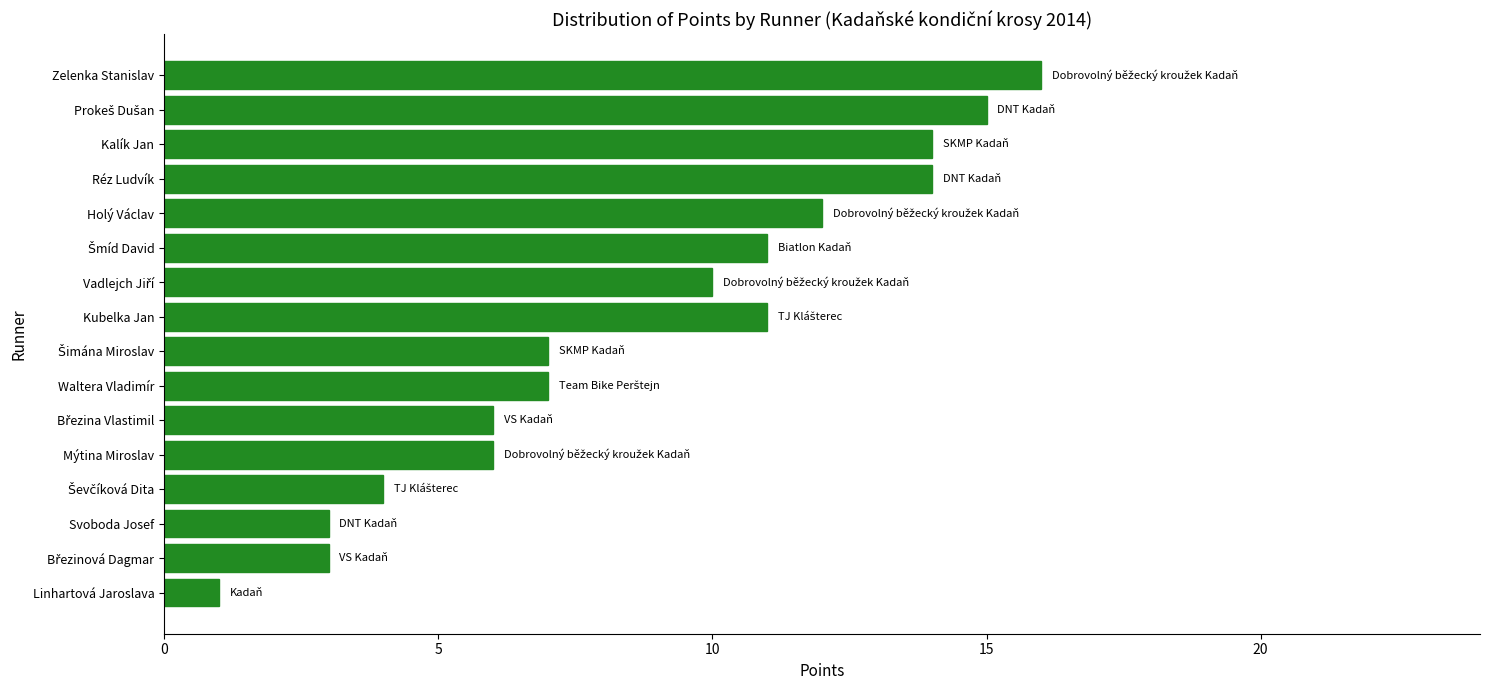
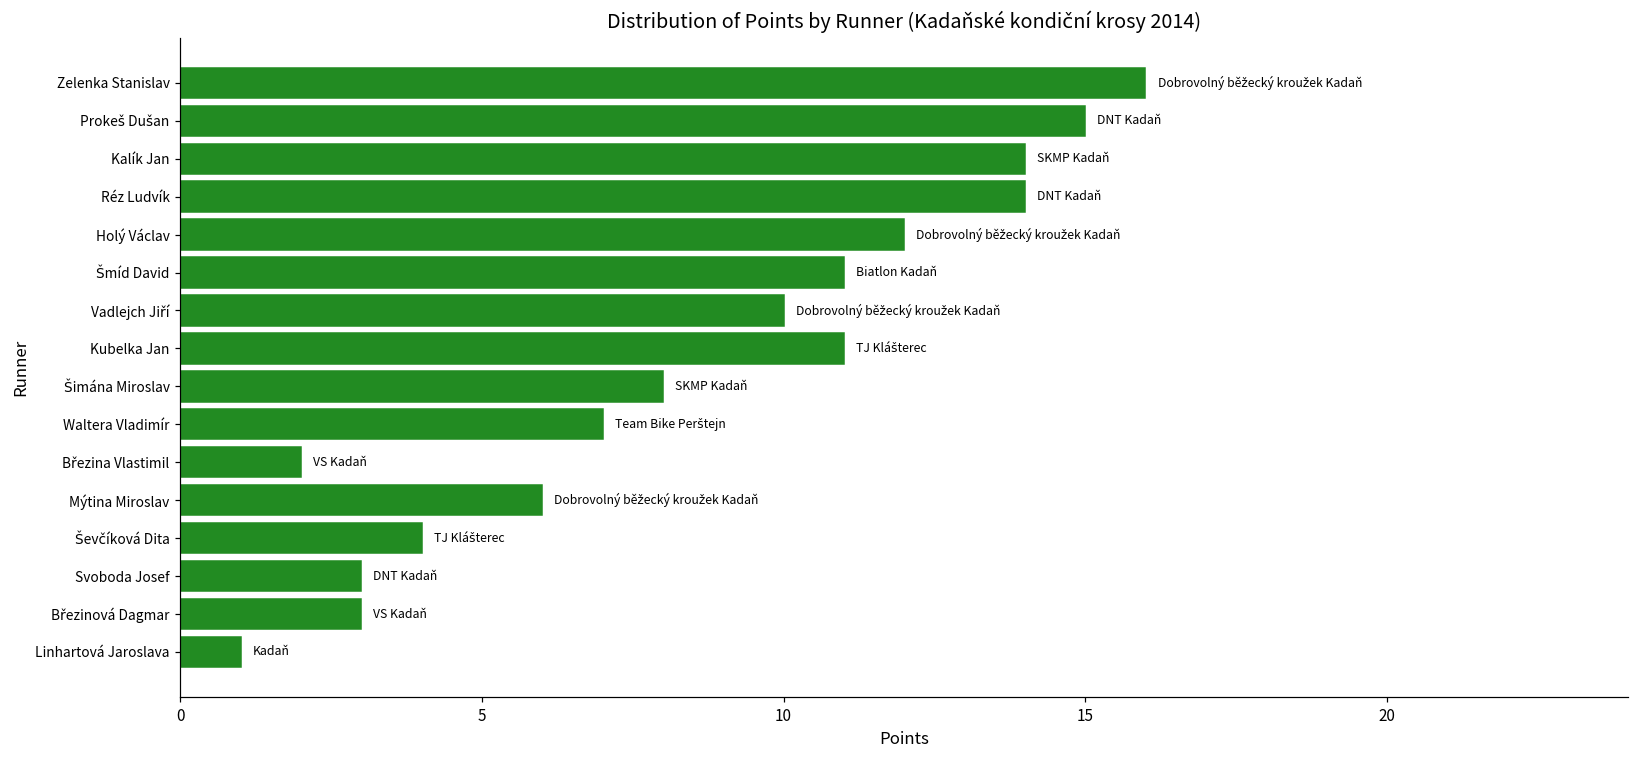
Šimána Miroslav: 7 -> 8
Březina Vlastimil: 6 -> 2
